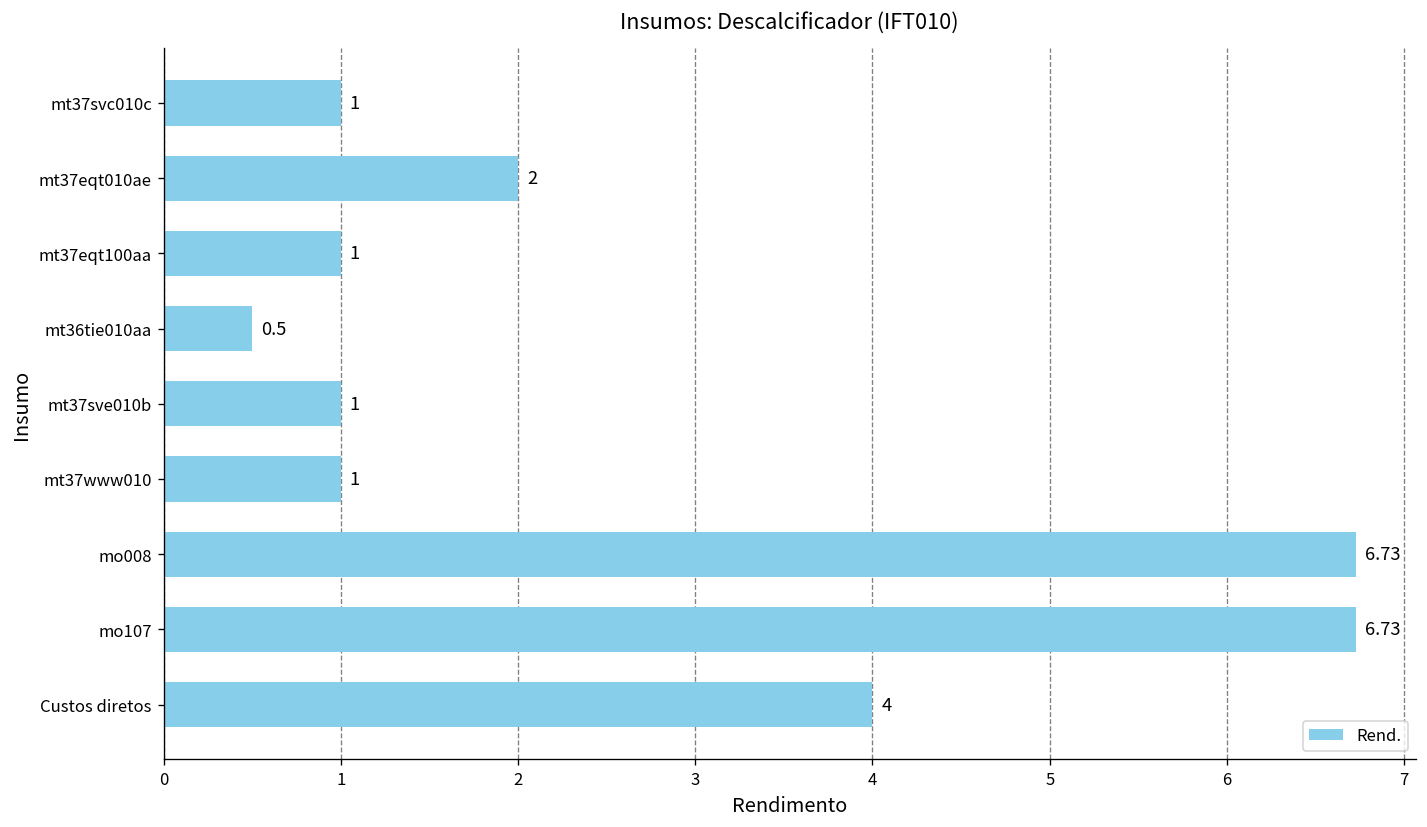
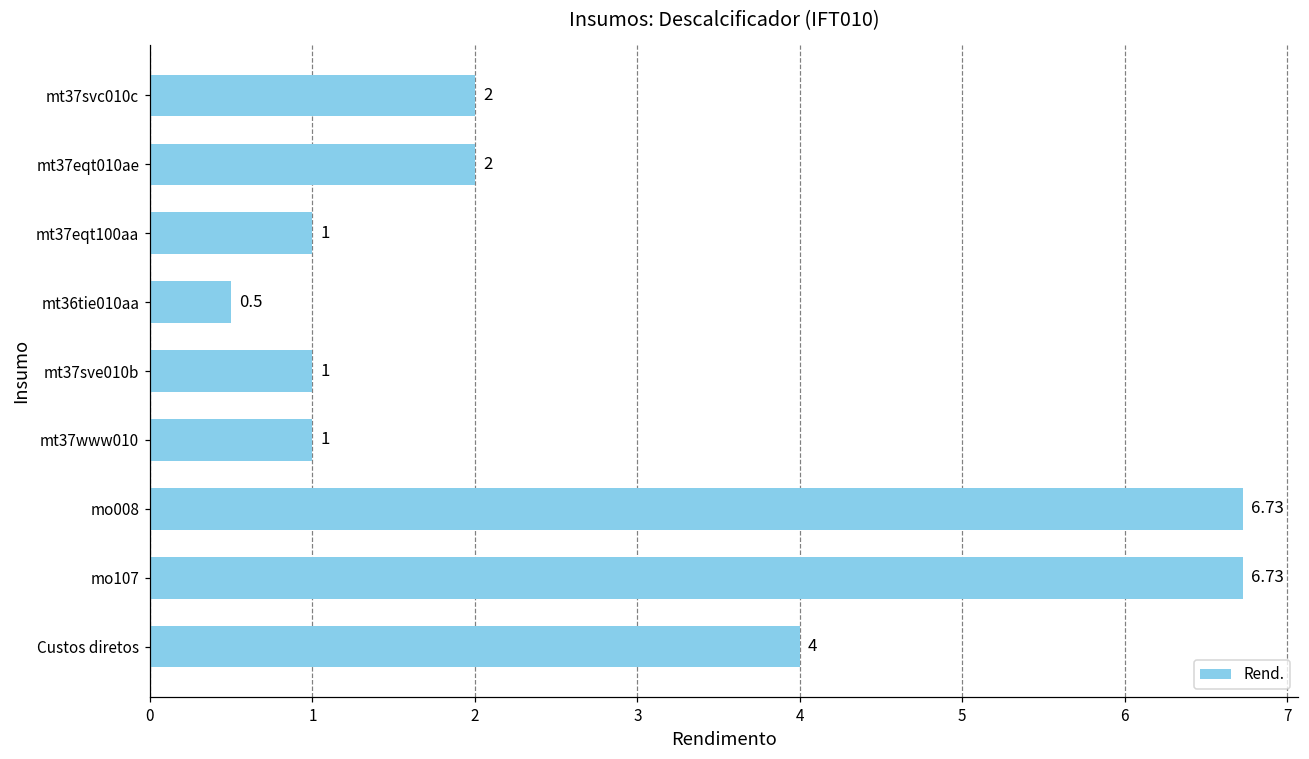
mt37svc010c: 1 -> 2
